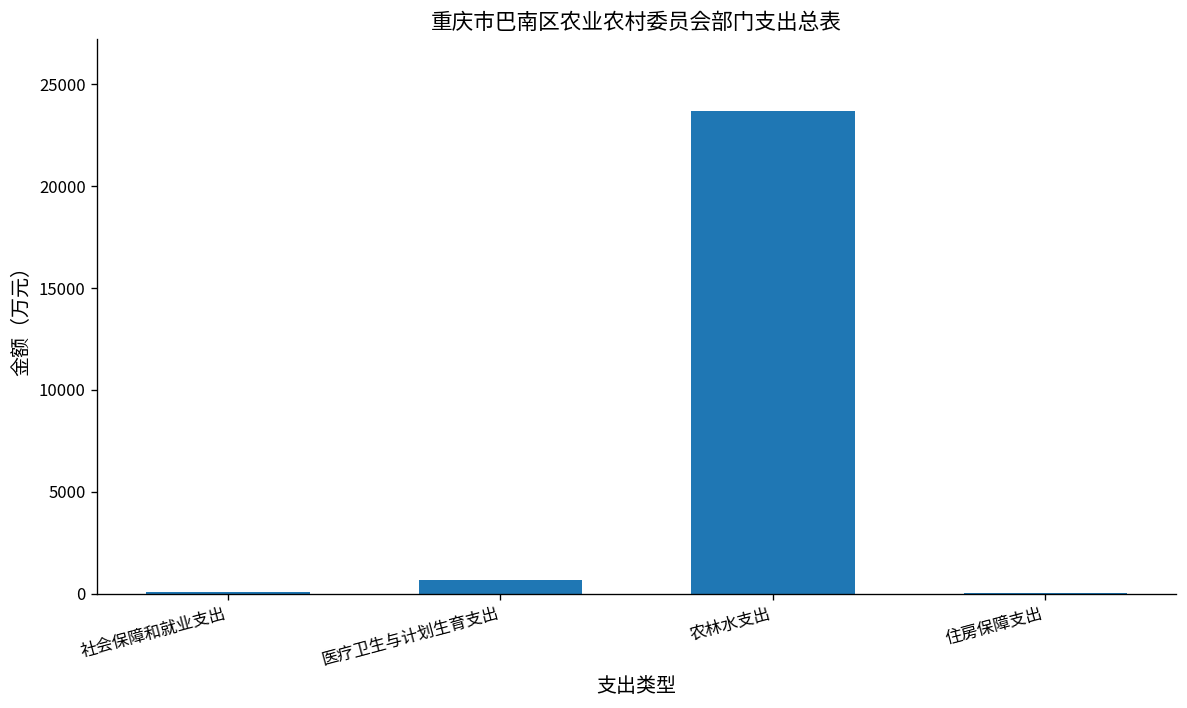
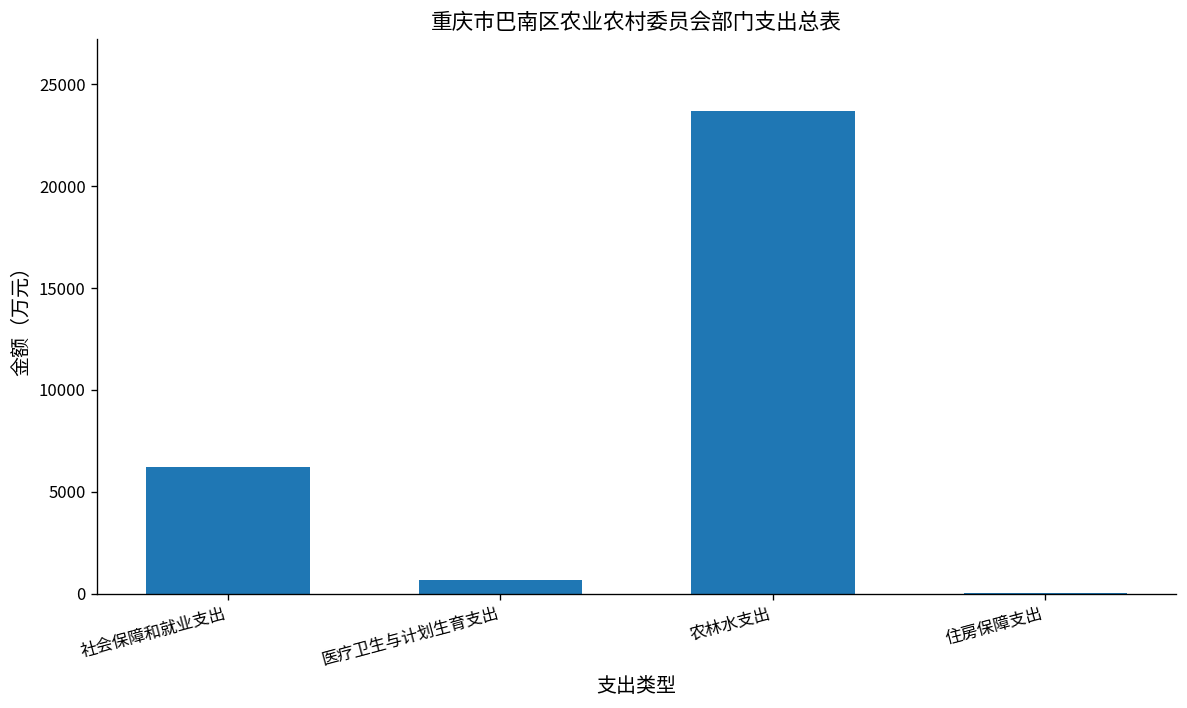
社会保障和就业支出: 100 -> 6200
